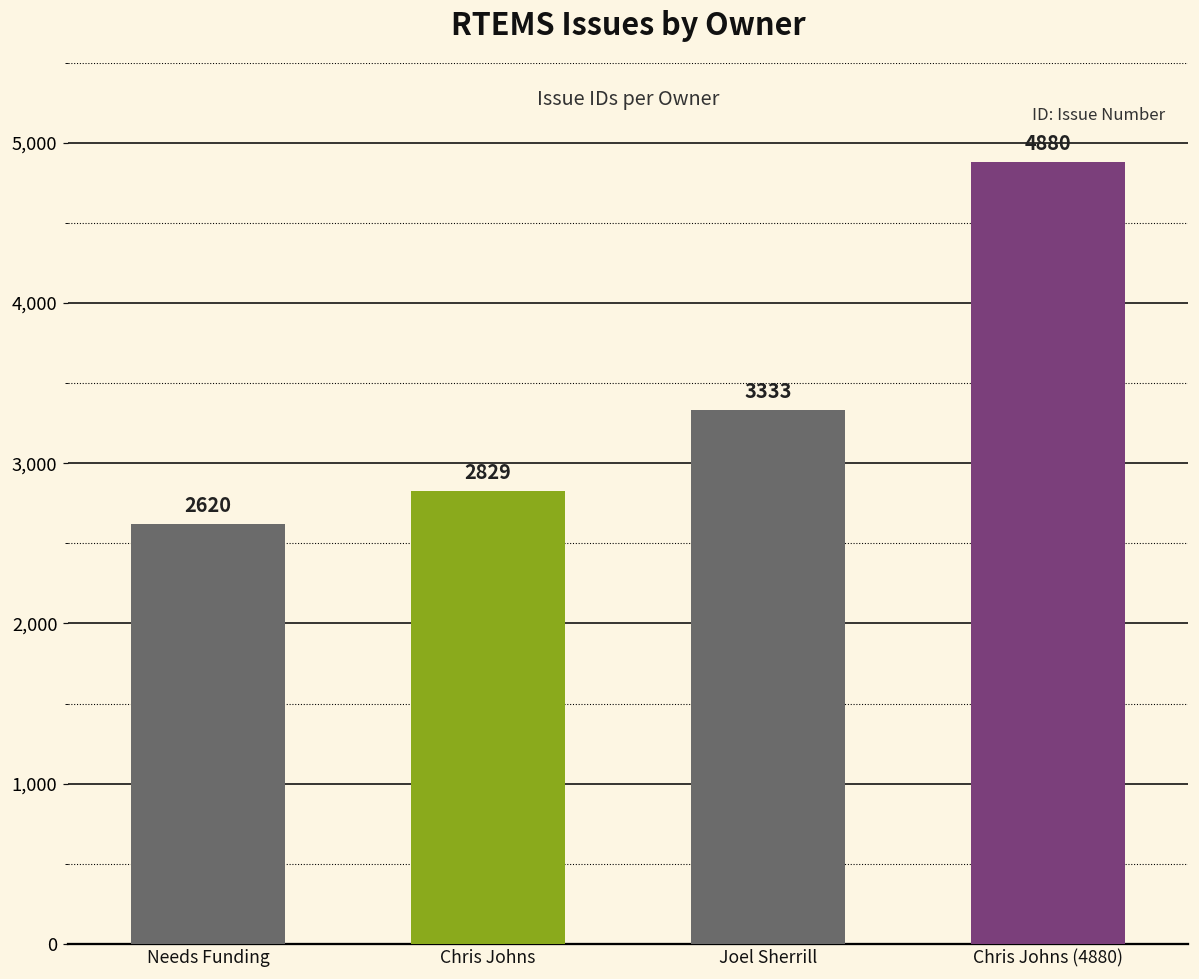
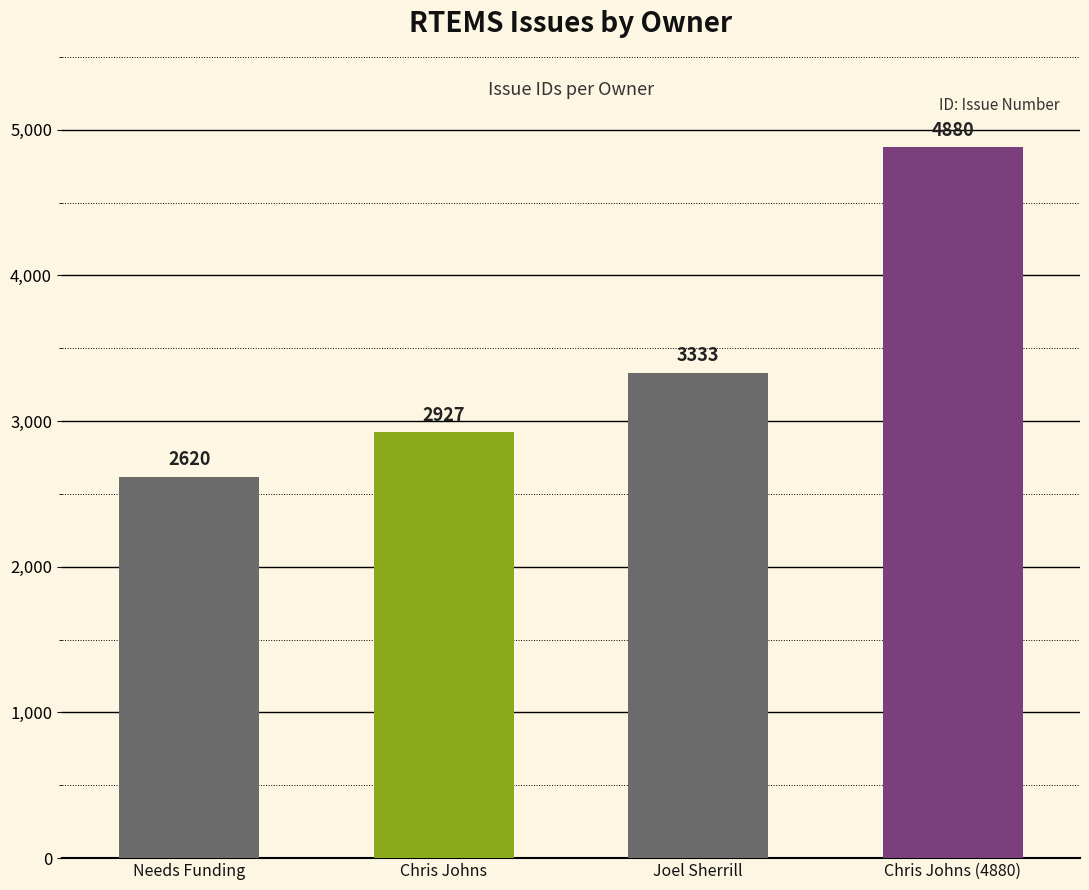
Chris Johns: 2829 -> 2927
